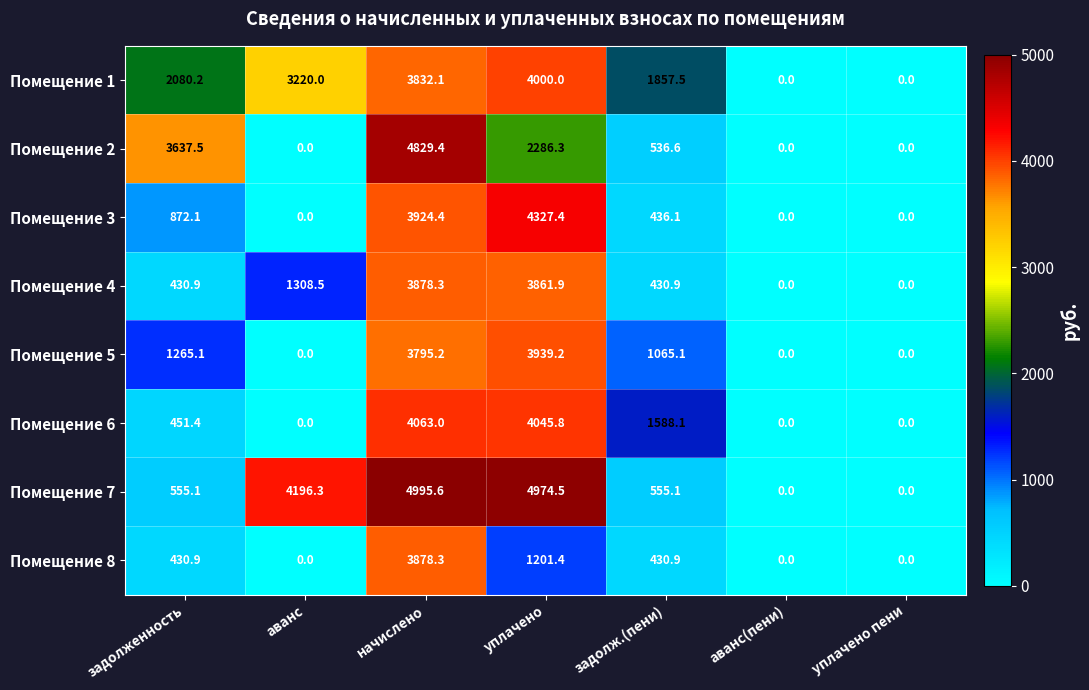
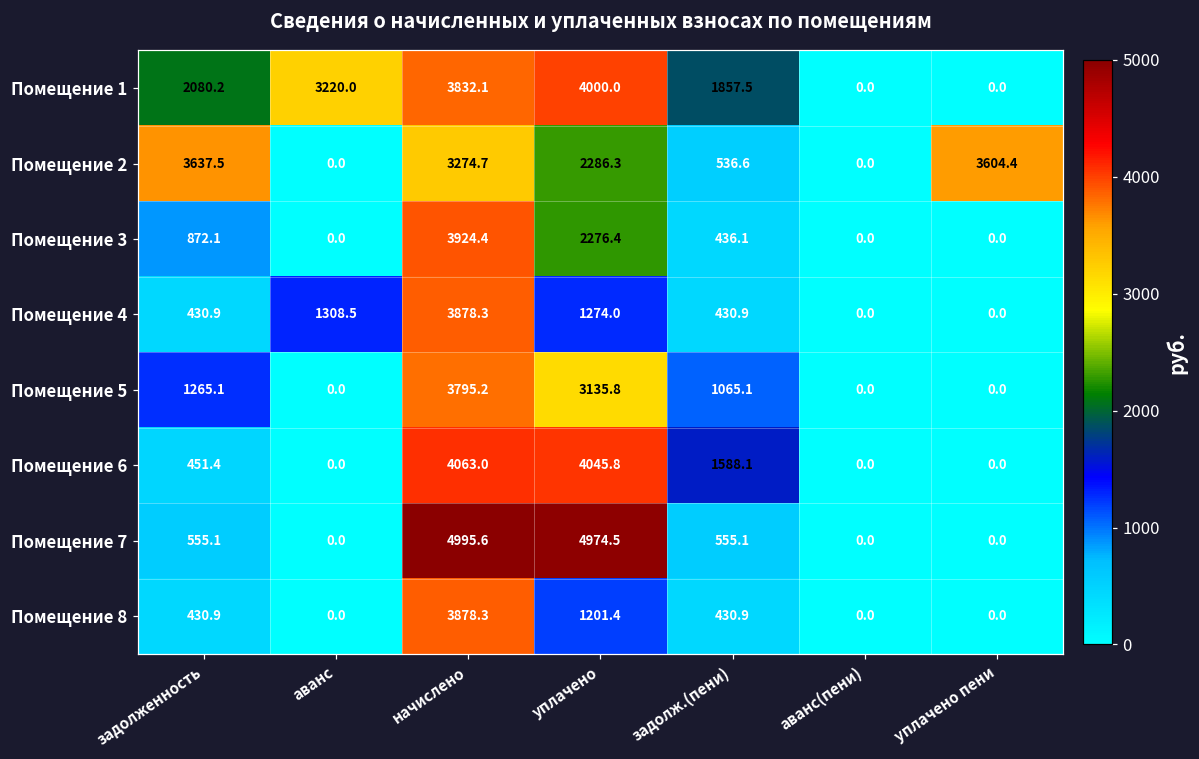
Помещение 2, начислено: 4829.4 -> 3274.7
Помещение 2, уплачено пени: 0.0 -> 3604.4
Помещение 3, уплачено: 4327.4 -> 2276.4
Помещение 4, уплачено: 3861.9 -> 1274.0
Помещение 5, уплачено: 3939.2 -> 3135.8
Помещение 7, аванс: 4196.3 -> 0.0
